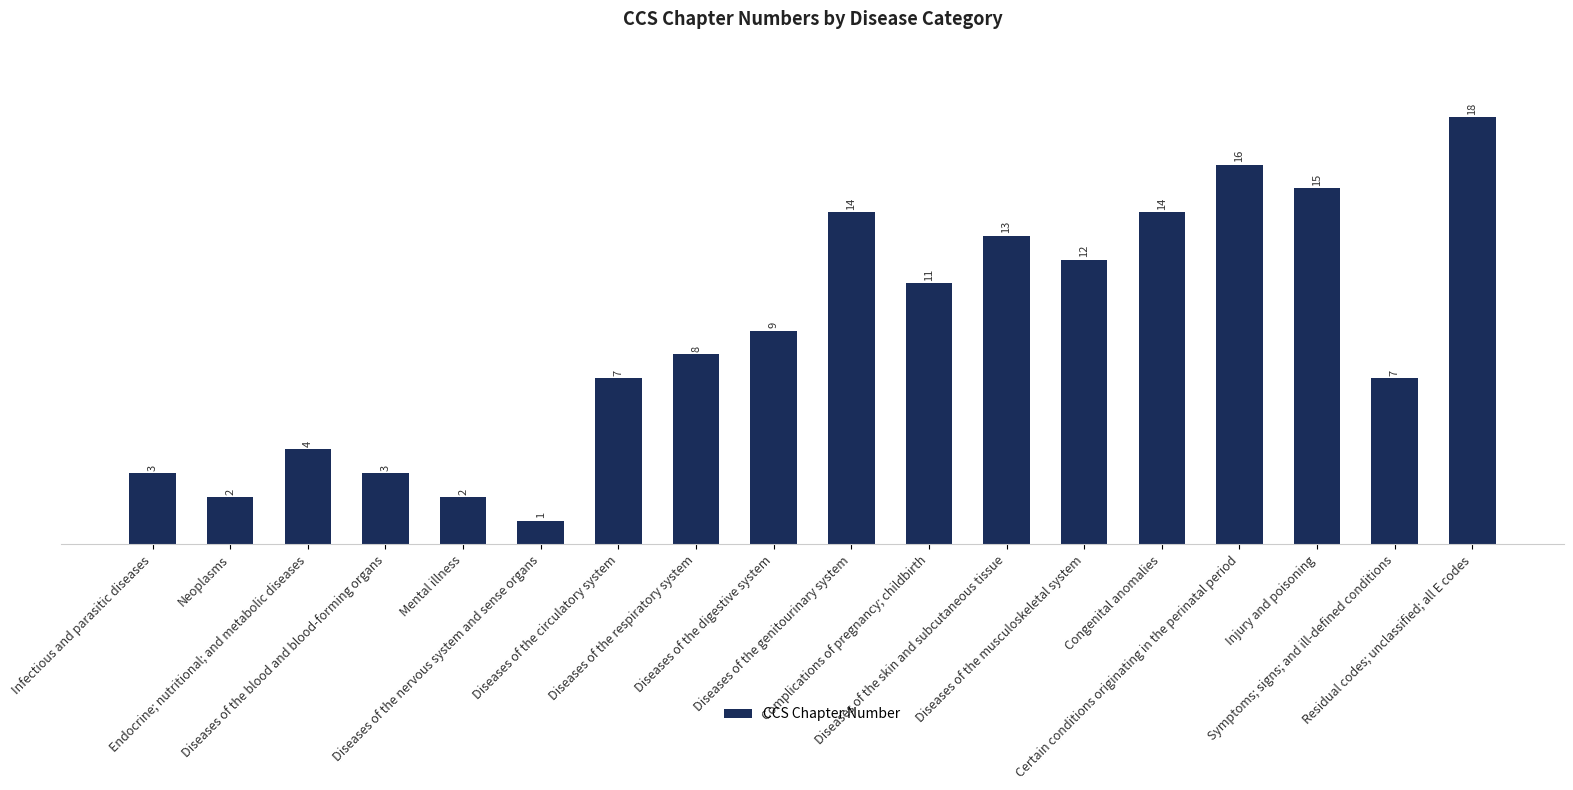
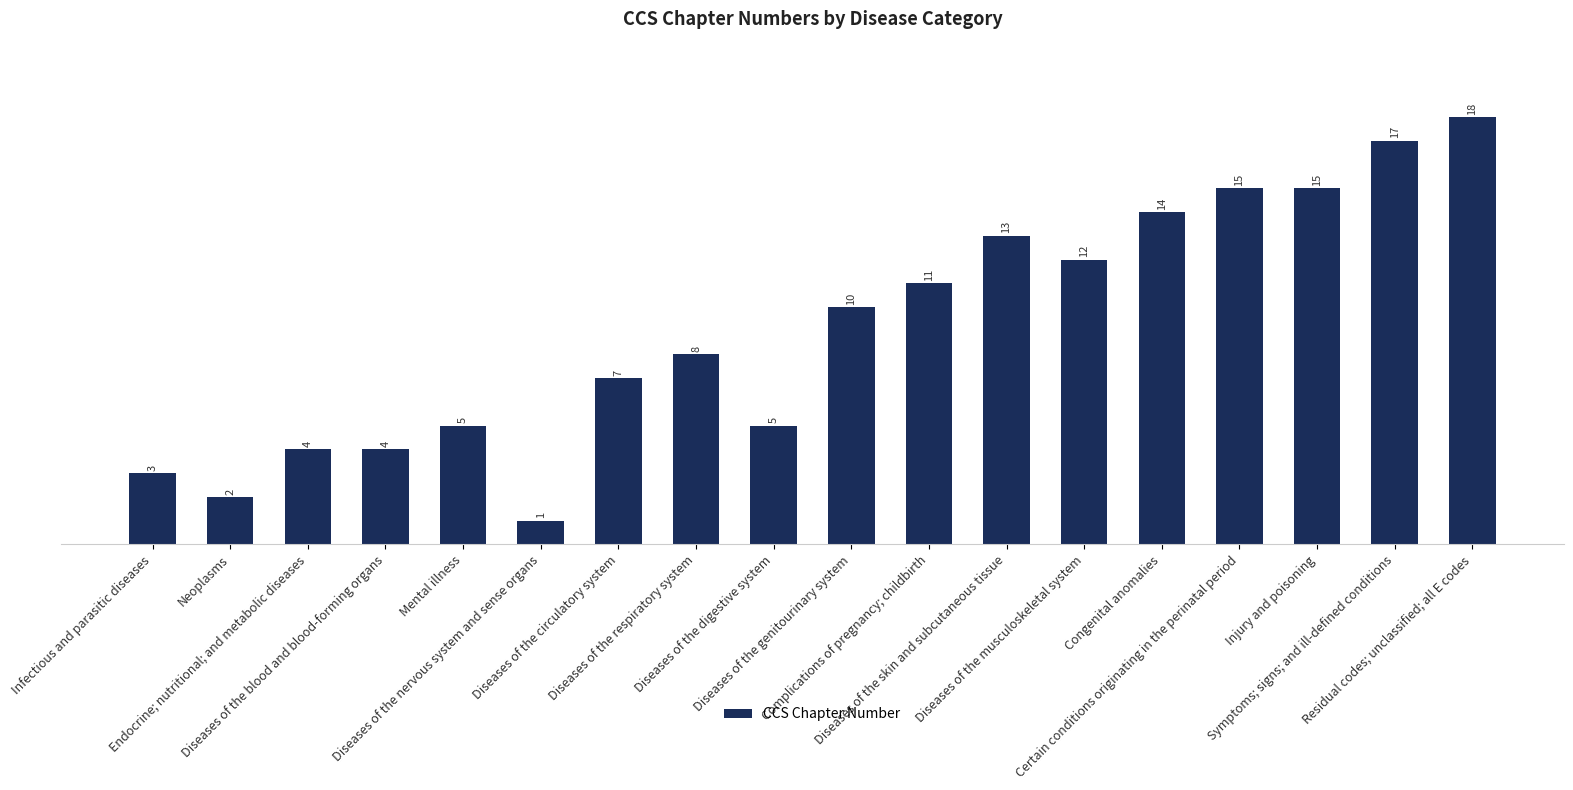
Diseases of the blood and blood-forming organs: 3 -> 4
Mental illness: 2 -> 5
Diseases of the digestive system: 9 -> 5
Diseases of the genitourinary system: 14 -> 10
Certain conditions originating in the perinatal period: 16 -> 15
Symptoms; signs; and ill-defined conditions: 7 -> 17
